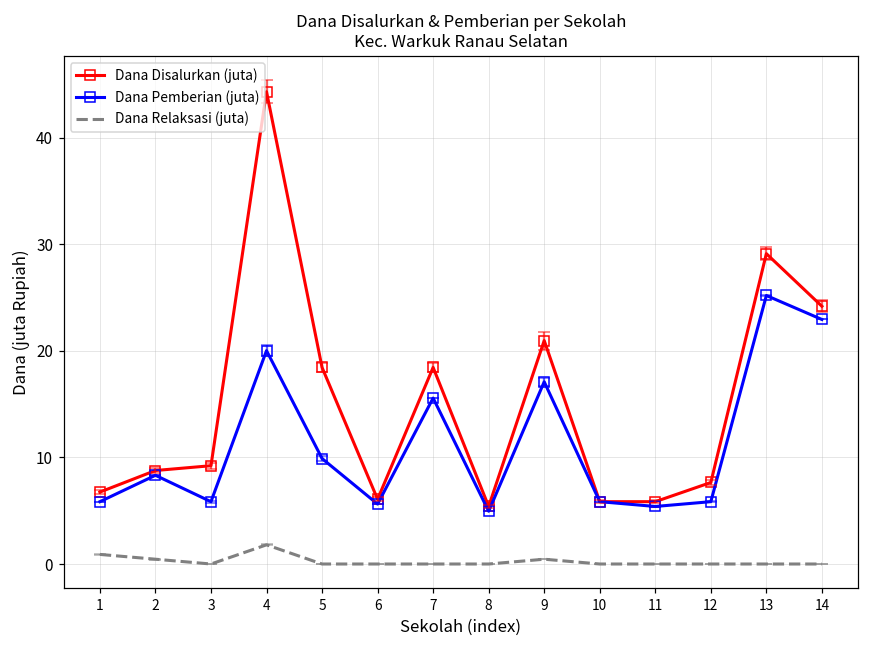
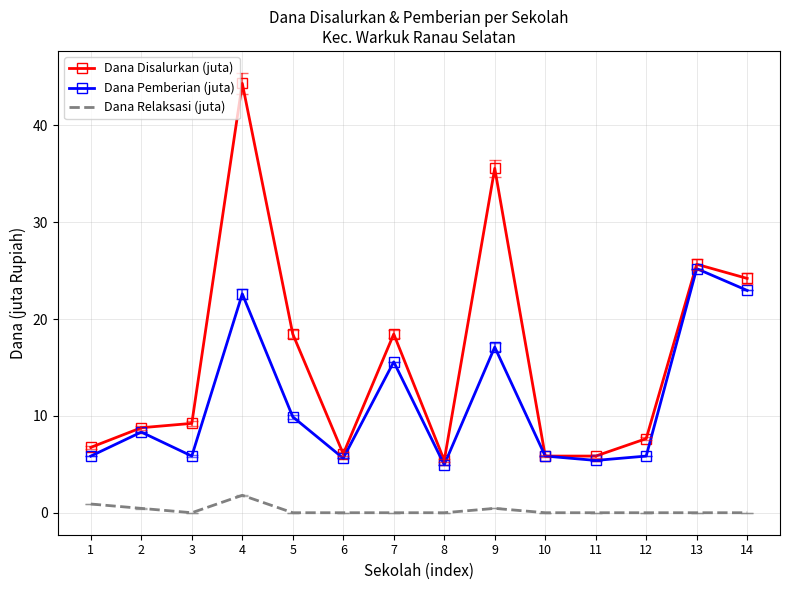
Dana Pemberian (juta), 4: 20 -> 23
Dana Disalurkan (juta), 9: 21 -> 36
Dana Disalurkan (juta), 13: 29 -> 26
